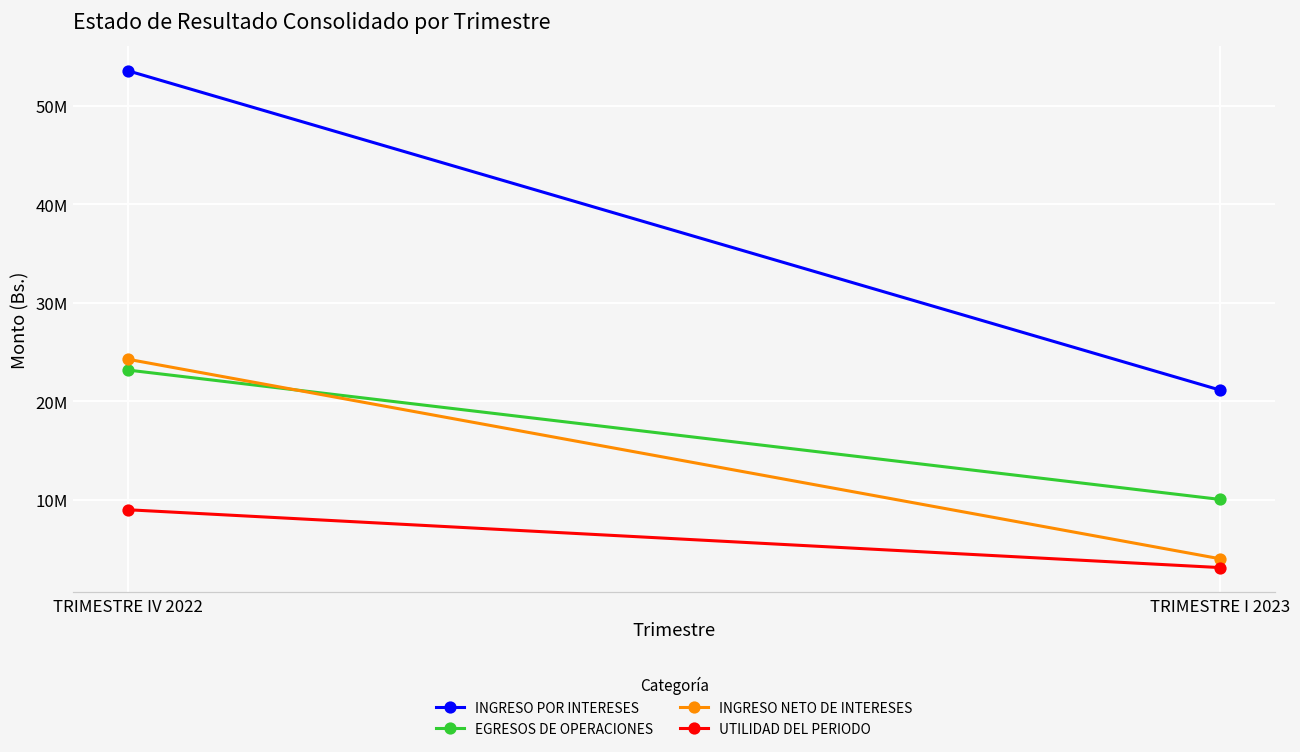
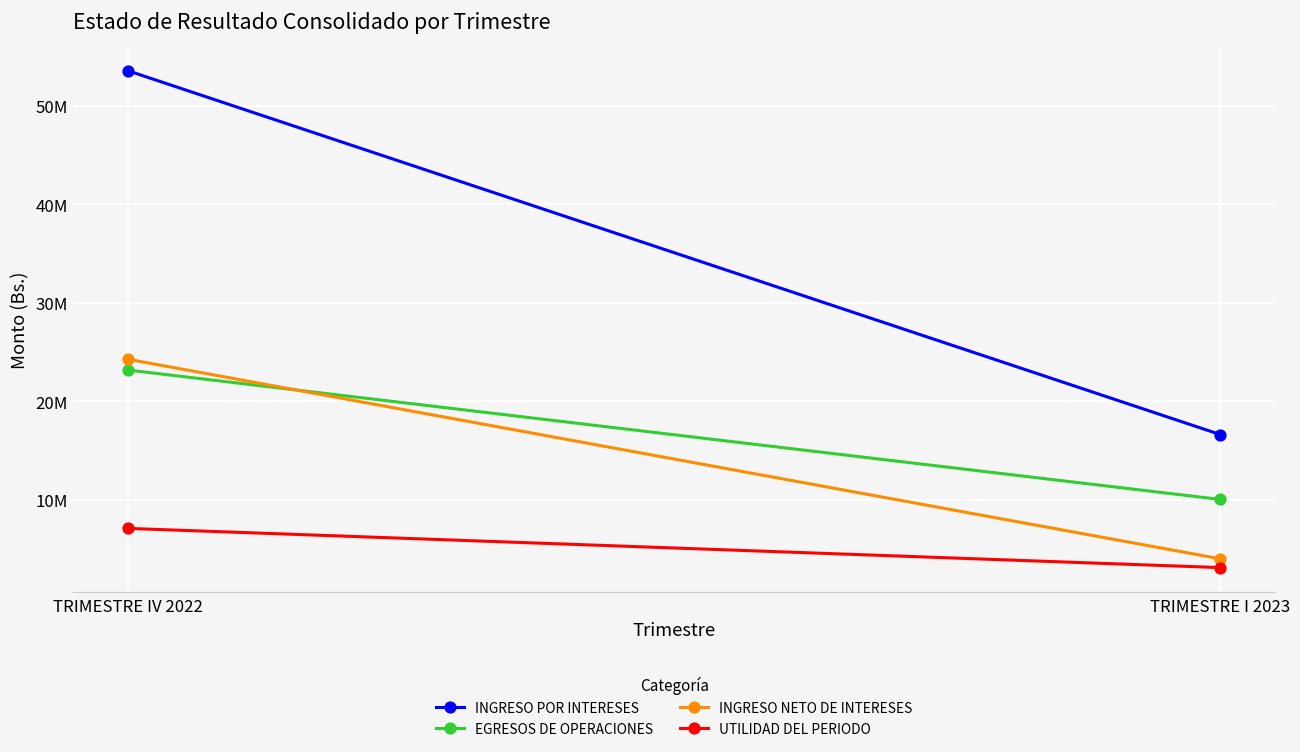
UTILIDAD DEL PERIODO, TRIMESTRE IV 2022: 9000000 -> 7000000
INGRESO POR INTERESES, TRIMESTRE I 2023: 21000000 -> 17000000
